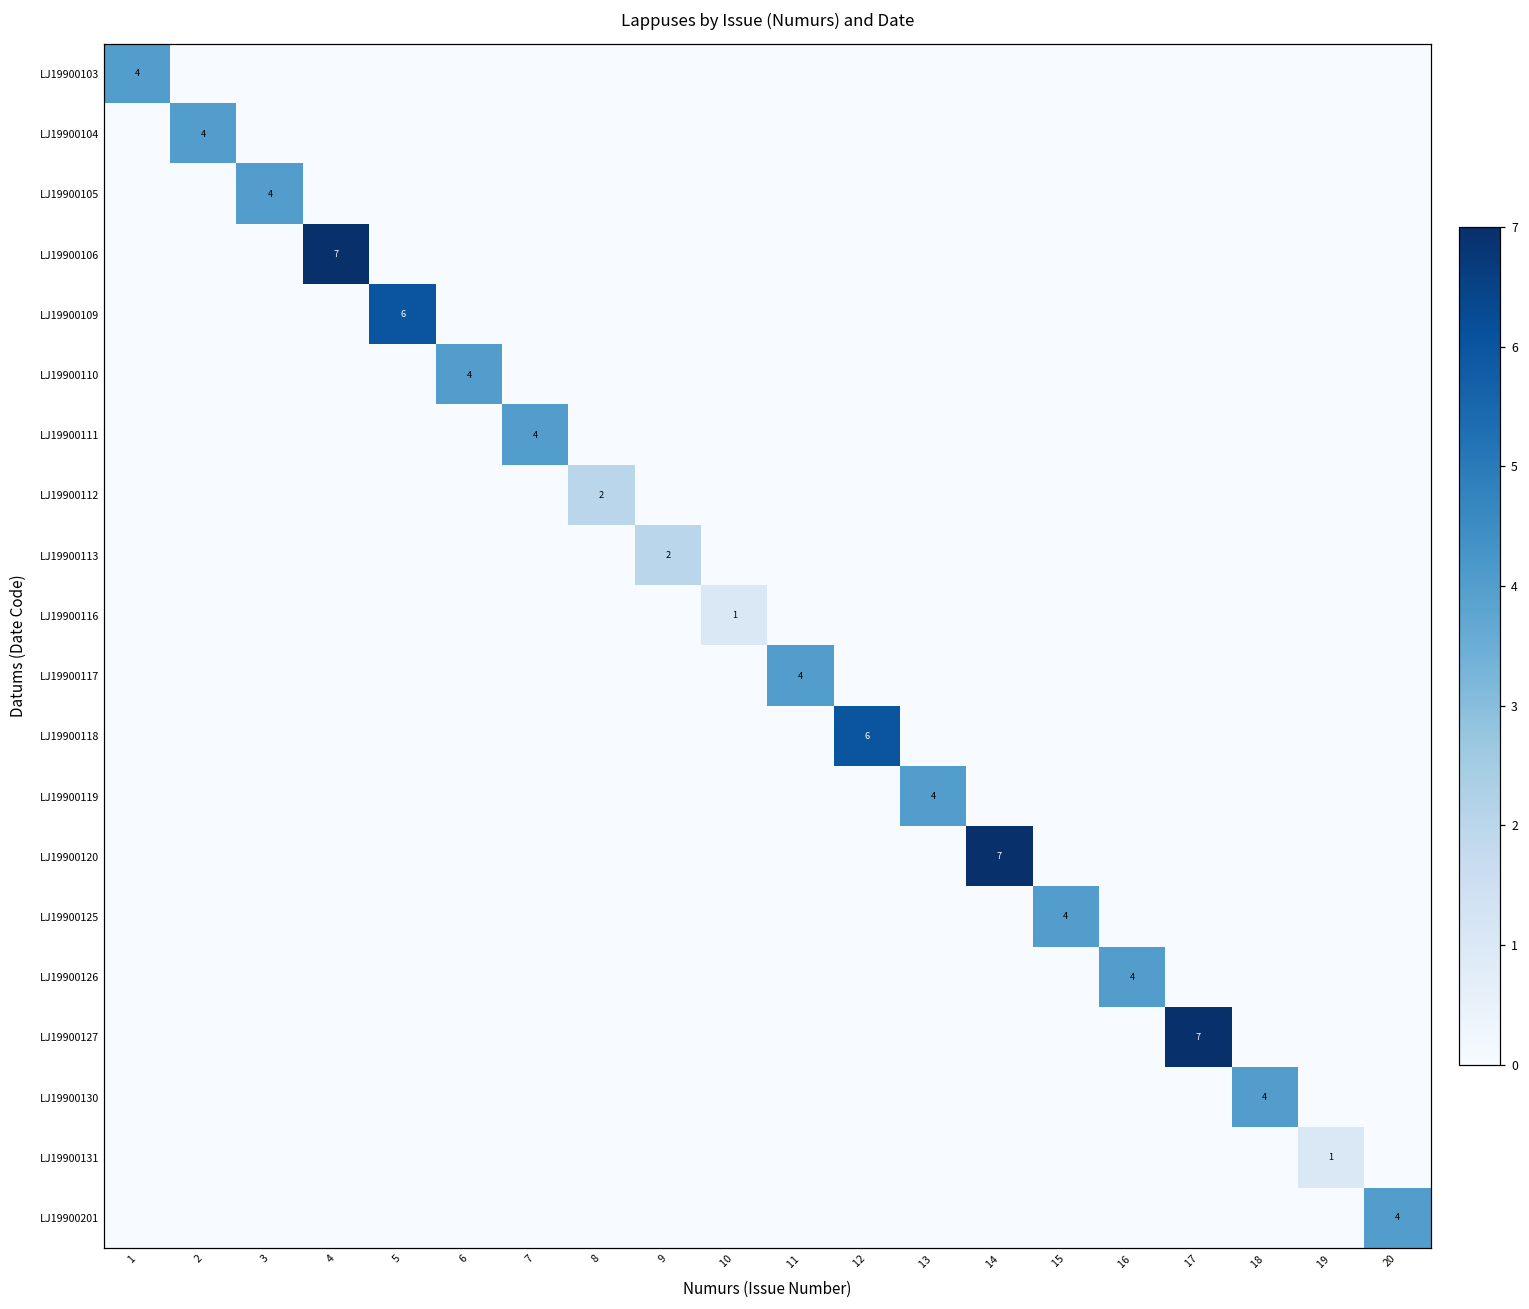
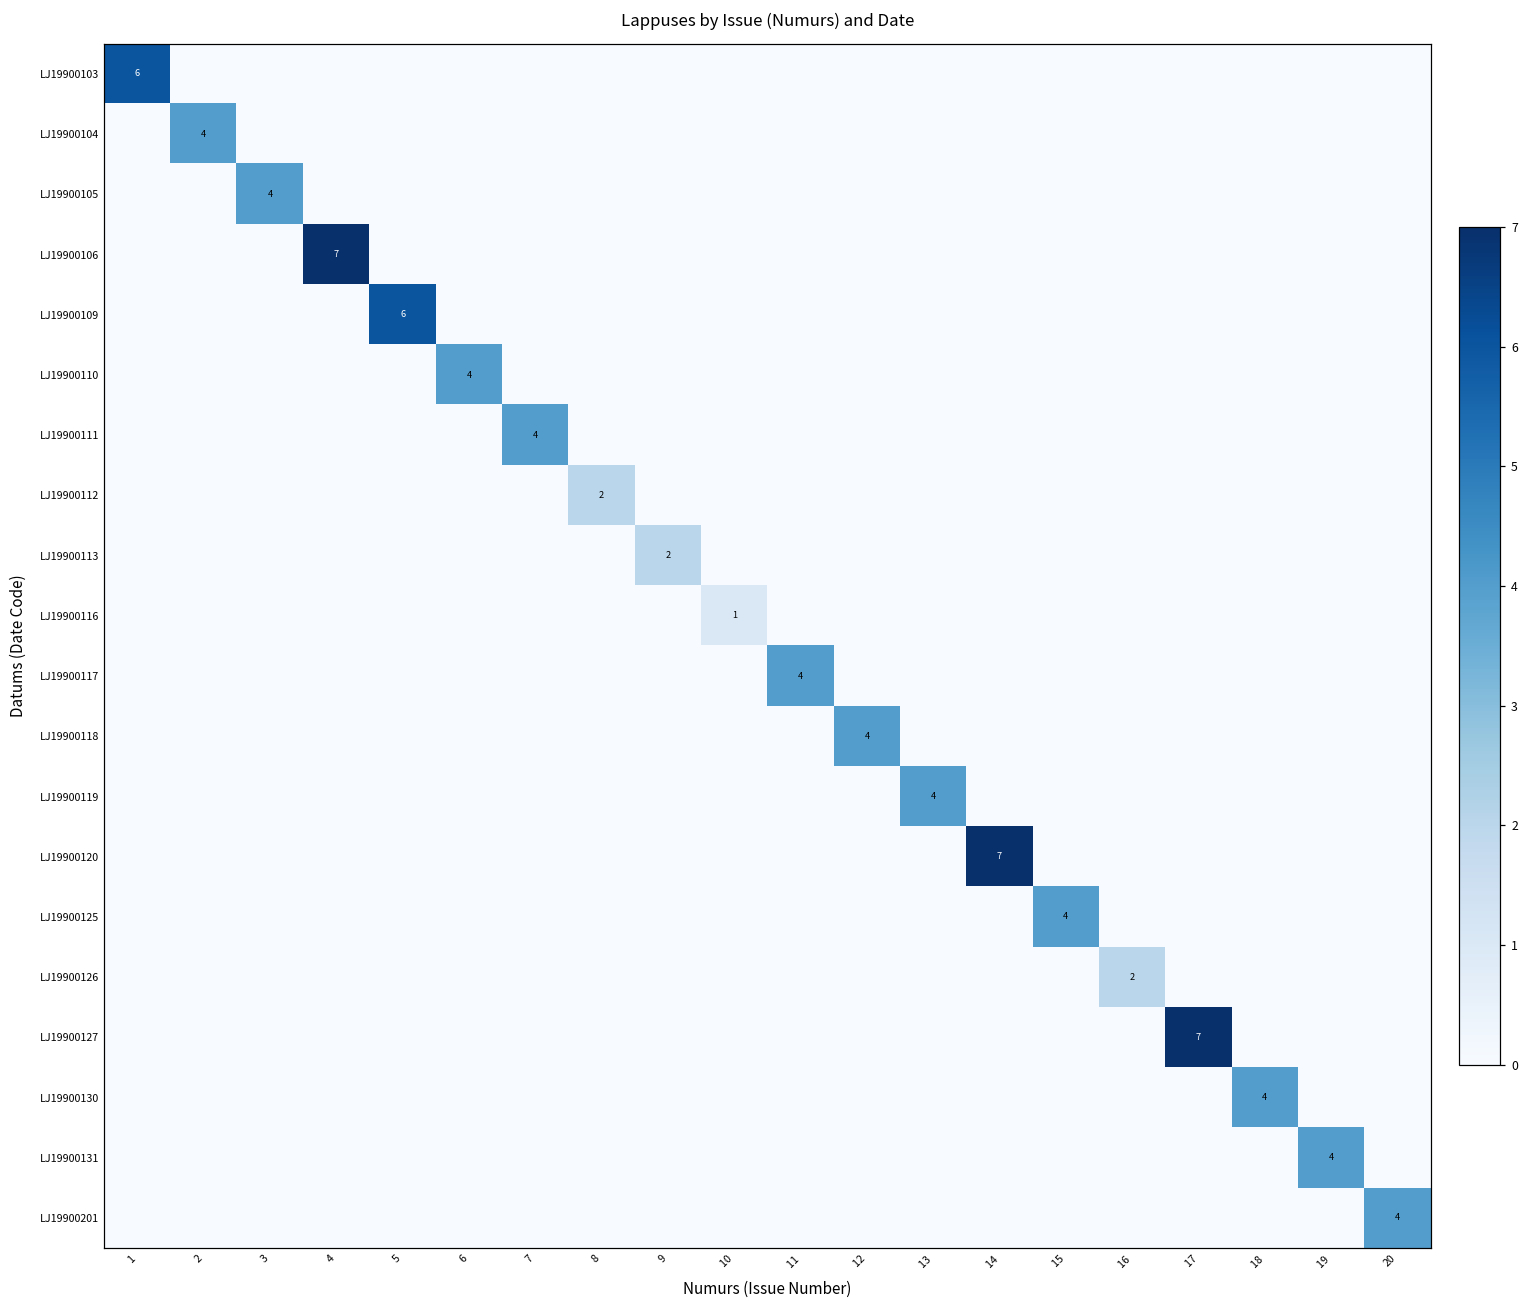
LJ19900103, 1: 4 -> 6
LJ19900118, 12: 6 -> 4
LJ19900126, 16: 4 -> 2
LJ19900131, 19: 1 -> 4
